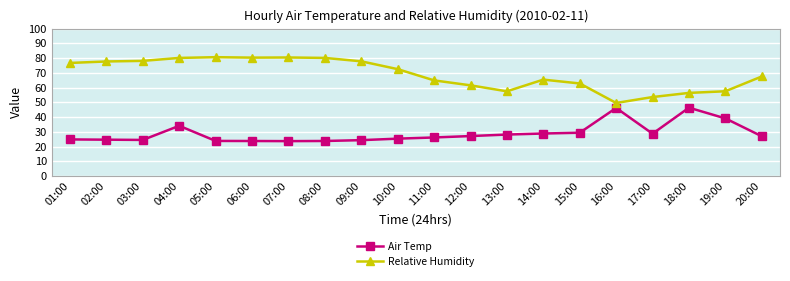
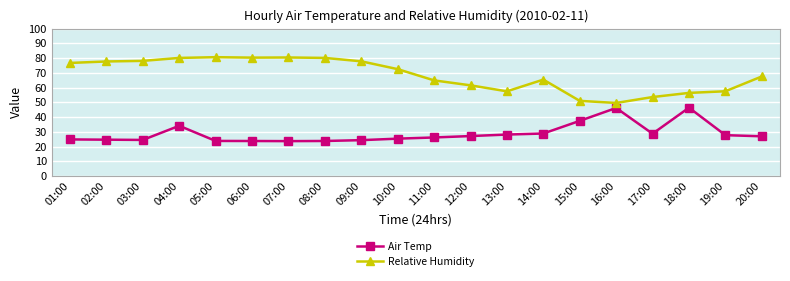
Air Temp, 15:00: 29 -> 37
Relative Humidity, 15:00: 63 -> 51
Air Temp, 19:00: 39 -> 28
